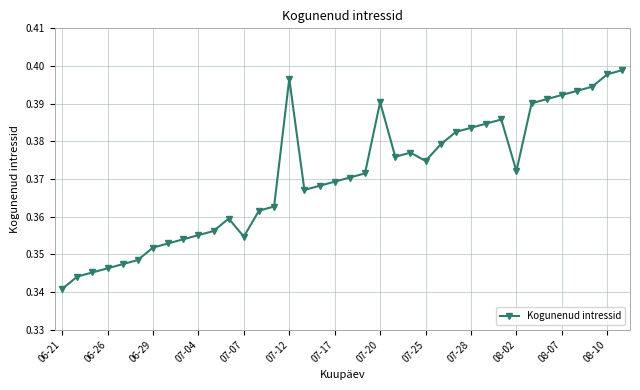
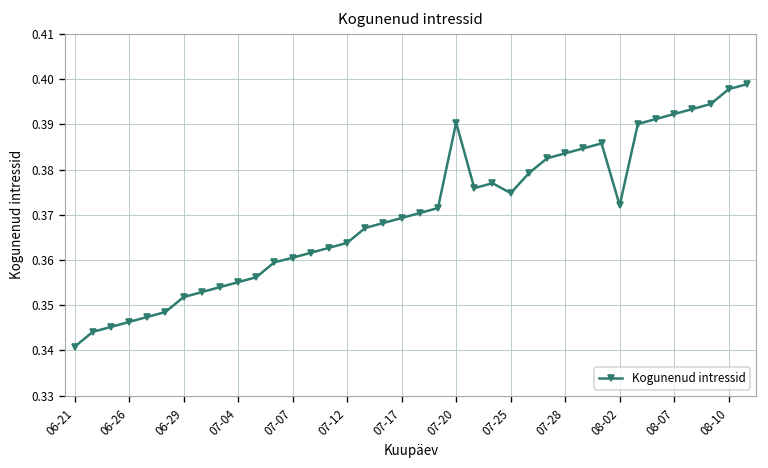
07-07: 0.355 -> 0.361
07-12: 0.397 -> 0.364
